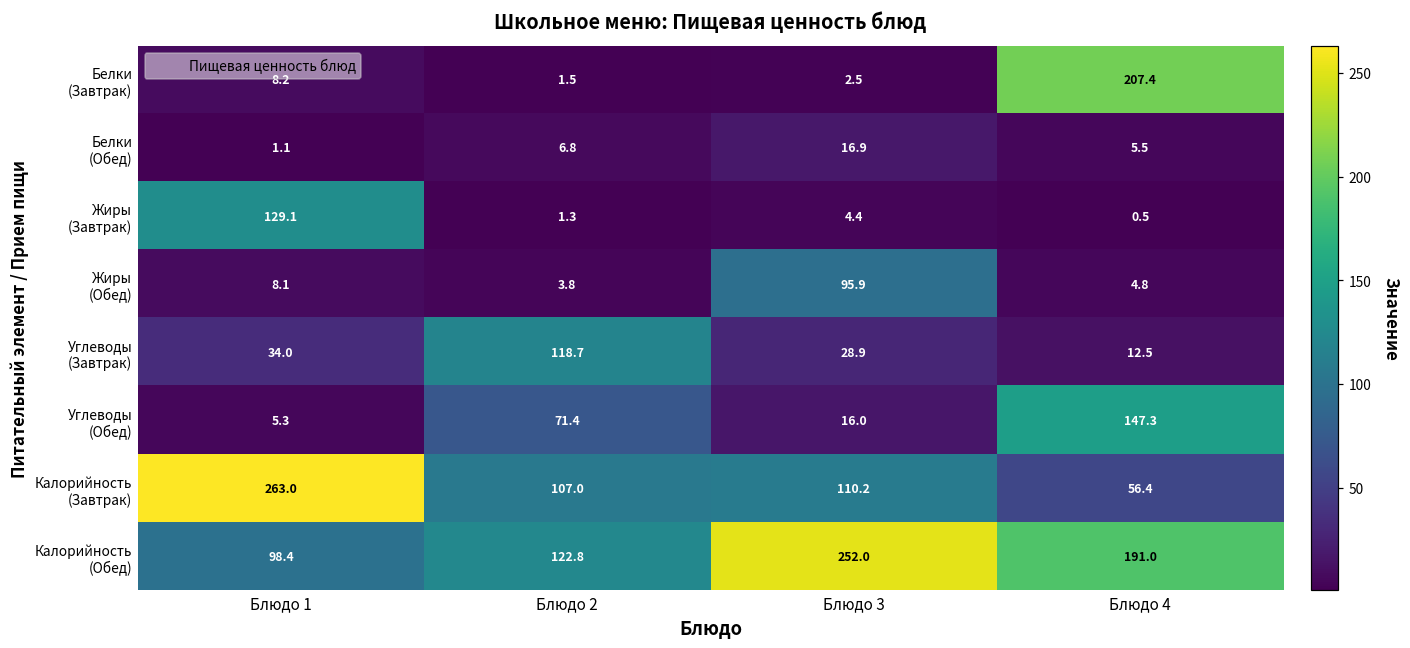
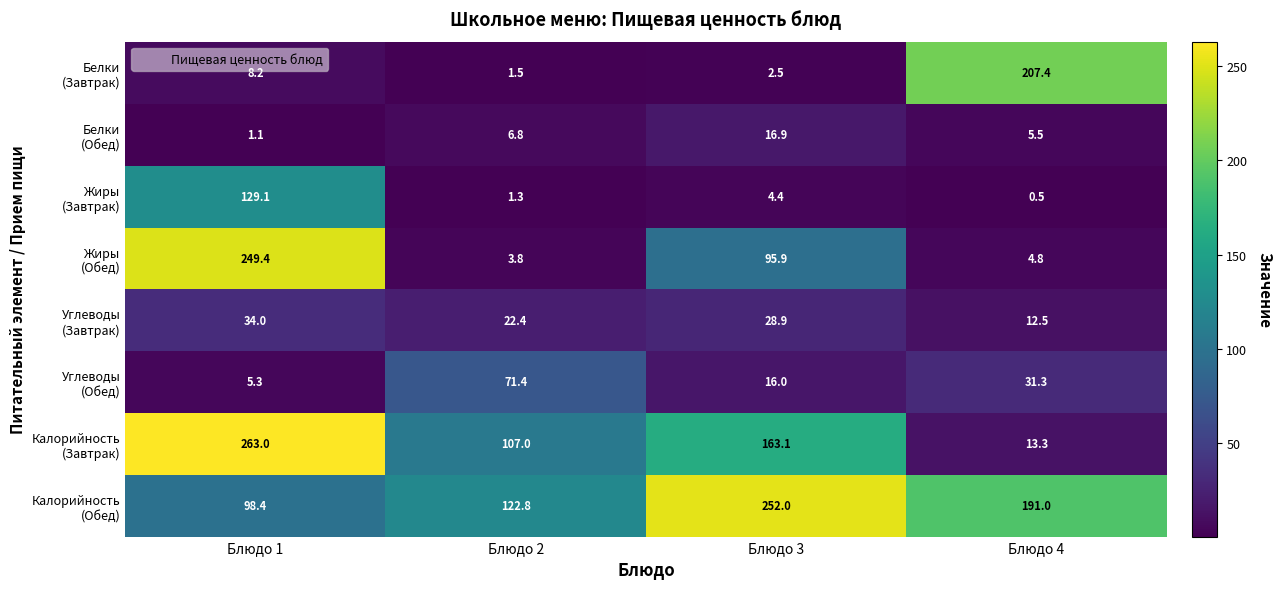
Жиры (Обед), Блюдо 1: 8.1 -> 249.4
Углеводы (Завтрак), Блюдо 2: 118.7 -> 22.4
Углеводы (Обед), Блюдо 4: 147.3 -> 31.3
Калорийность (Завтрак), Блюдо 3: 110.2 -> 163.1
Калорийность (Завтрак), Блюдо 4: 56.4 -> 13.3
